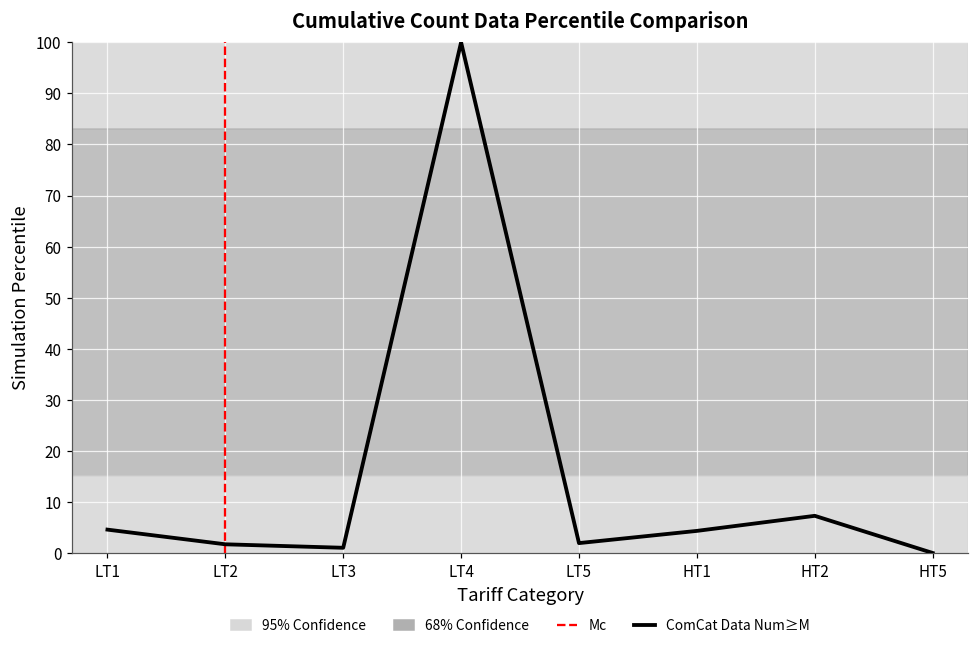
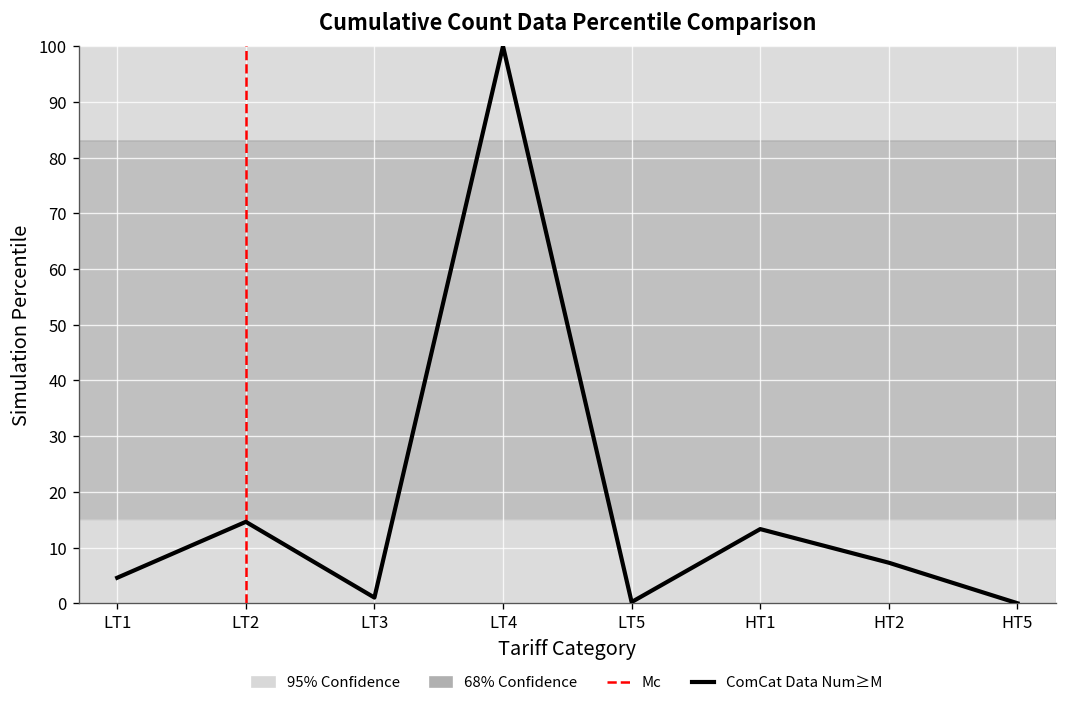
LT2: 2 -> 15
LT5: 2 -> 0
HT1: 4 -> 13
